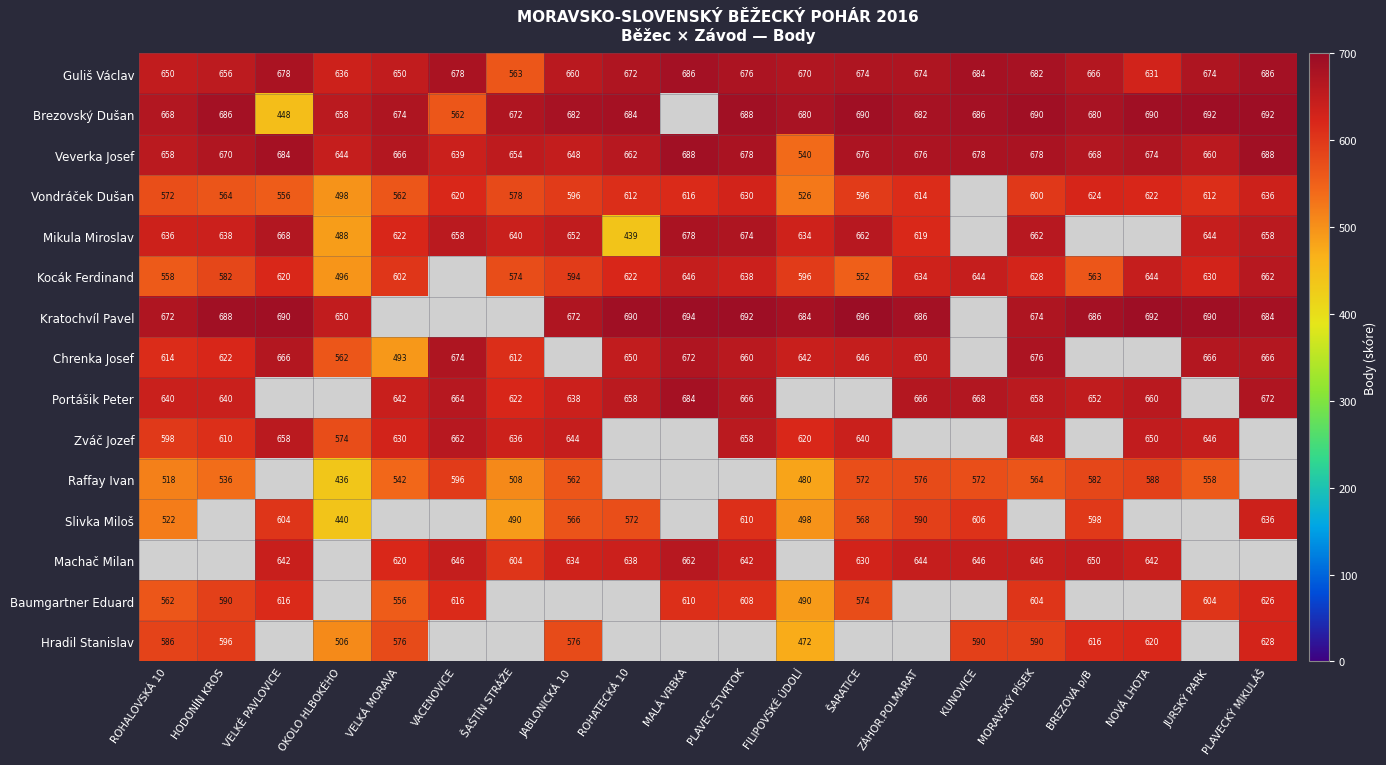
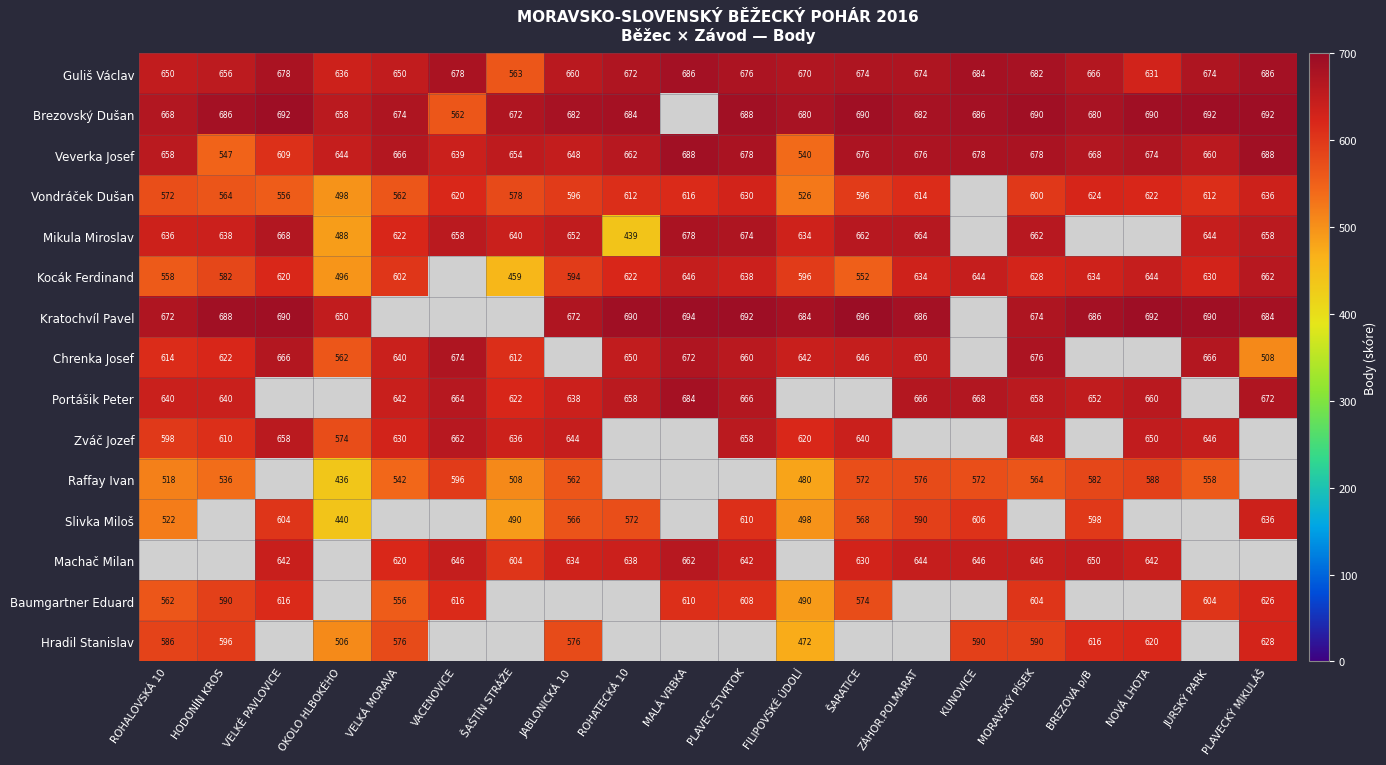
Brezovský Dušan, VELKÉ PAVLOVICE: 448 -> 692
Veverka Josef, HODONÍN KROS: 670 -> 547
Veverka Josef, VELKÉ PAVLOVICE: 684 -> 609
Mikula Miroslav, ZÁHOR.POLMARAT: 619 -> 664
Kocák Ferdinand, ŠAŠTÍN STRÁŽE: 574 -> 459
Kocák Ferdinand, BREZOVÁ p/B: 563 -> 634
Chrenka Josef, VELKÁ MORAVA: 493 -> 640
Chrenka Josef, PLAVECKÝ MIKULÁŠ: 666 -> 508
